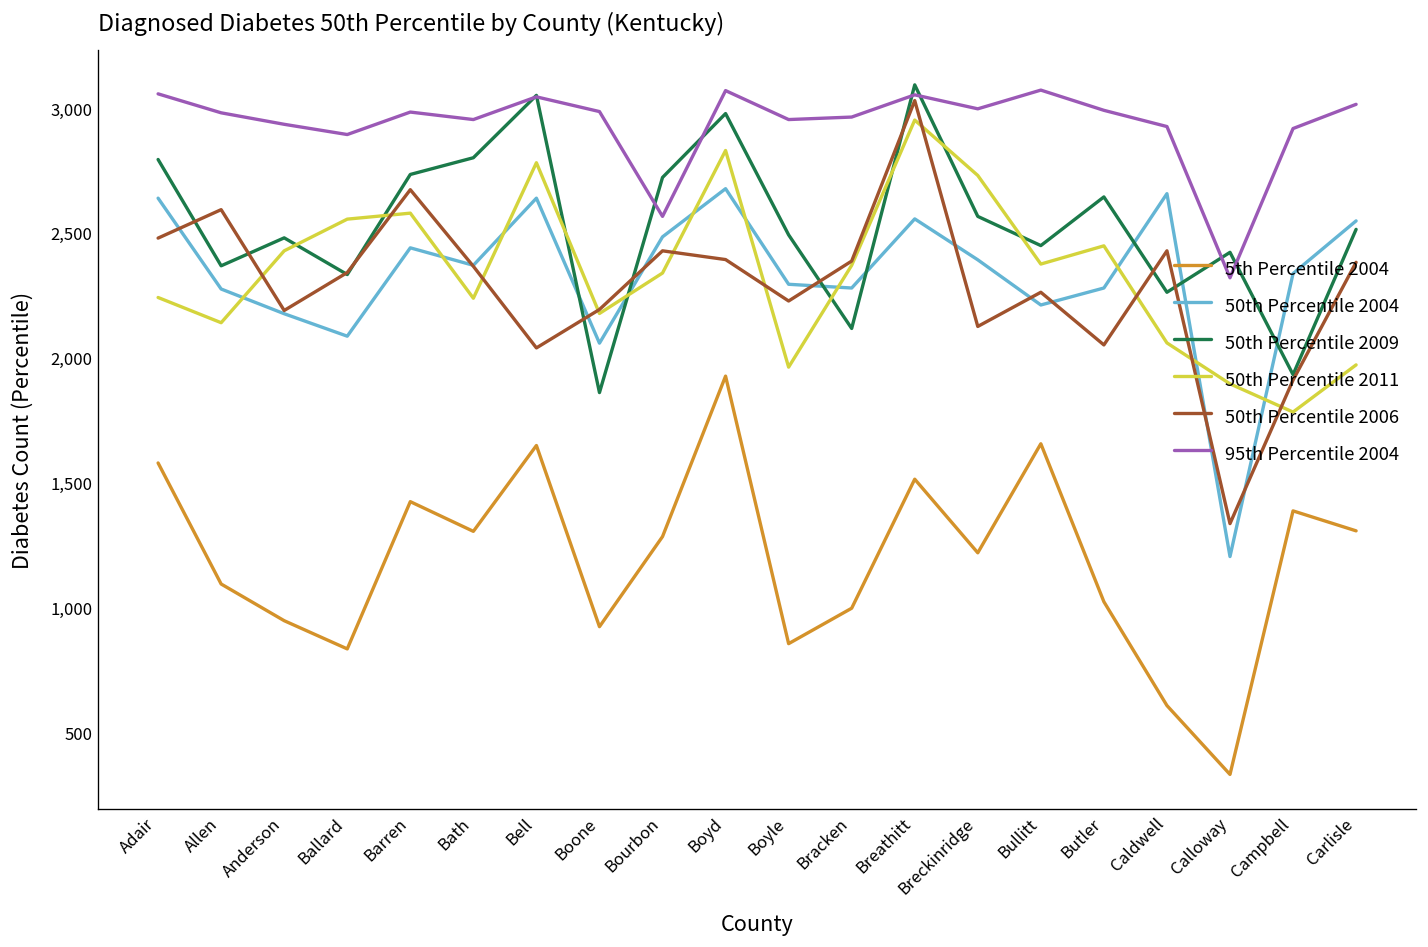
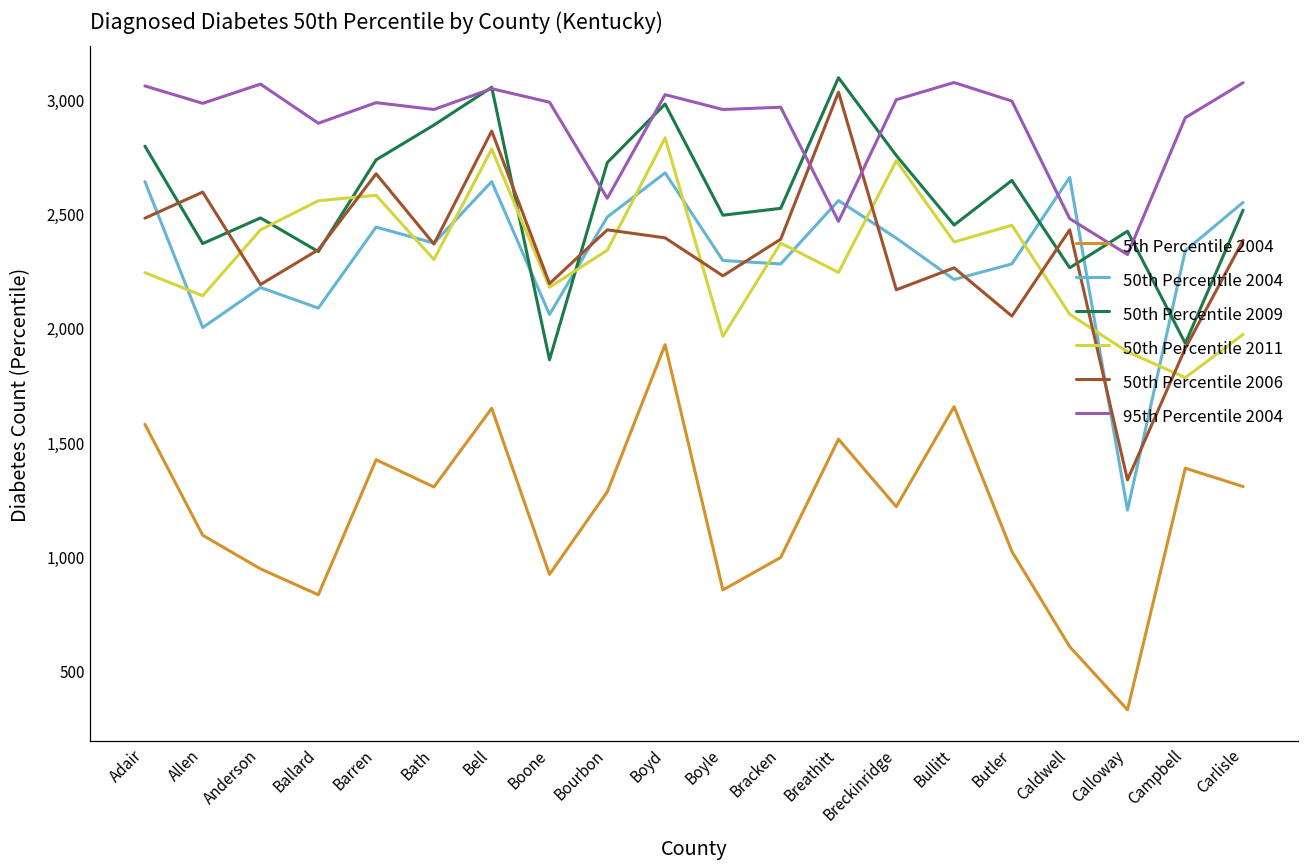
50th Percentile 2004, Allen: 2,280 -> 2,000
95th Percentile 2004, Anderson: 2,940 -> 3,070
50th Percentile 2009, Bath: 2,800 -> 2,890
50th Percentile 2011, Bath: 2,240 -> 2,300
50th Percentile 2006, Bell: 2,040 -> 2,860
95th Percentile 2004, Boyd: 3,070 -> 3,020
50th Percentile 2009, Bracken: 2,120 -> 2,520
50th Percentile 2011, Breathitt: 2,950 -> 2,240
95th Percentile 2004, Breathitt: 3,050 -> 2,470
50th Percentile 2009, Breckinridge: 2,570 -> 2,750
50th Percentile 2006, Breckinridge: 2,130 -> 2,170
95th Percentile 2004, Caldwell: 2,930 -> 2,480
95th Percentile 2004, Carlisle: 3,020 -> 3,070
